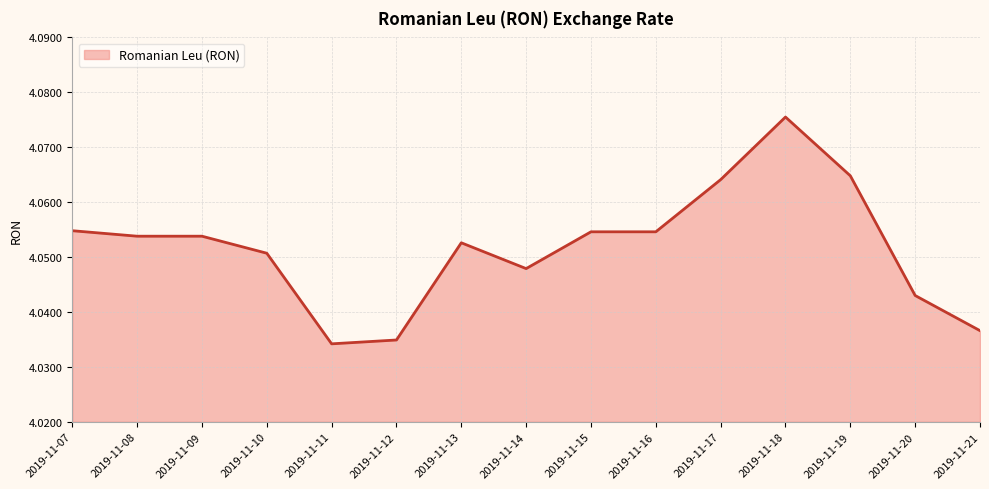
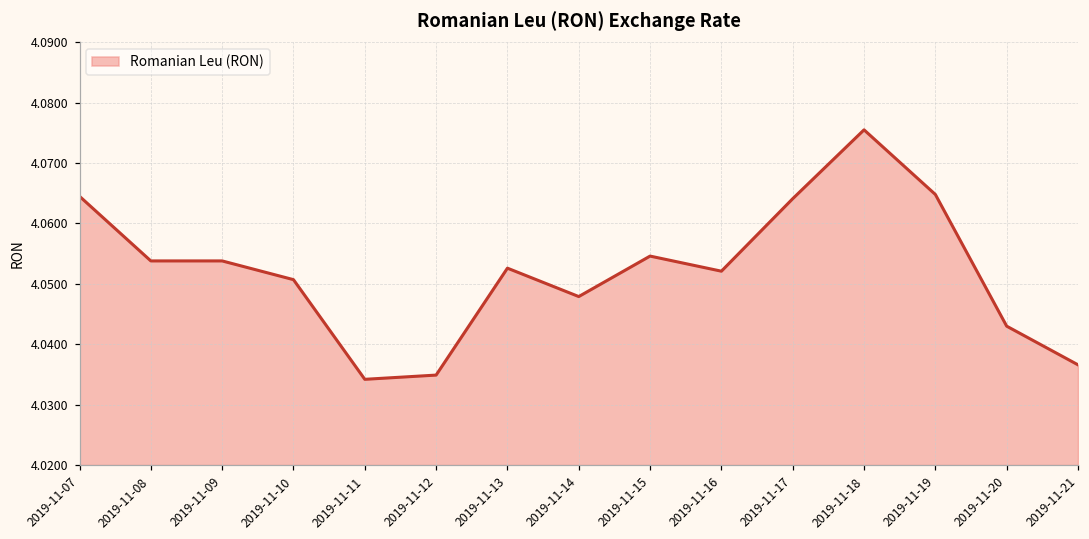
2019-11-07: 4.055 -> 4.065
2019-11-16: 4.055 -> 4.052
